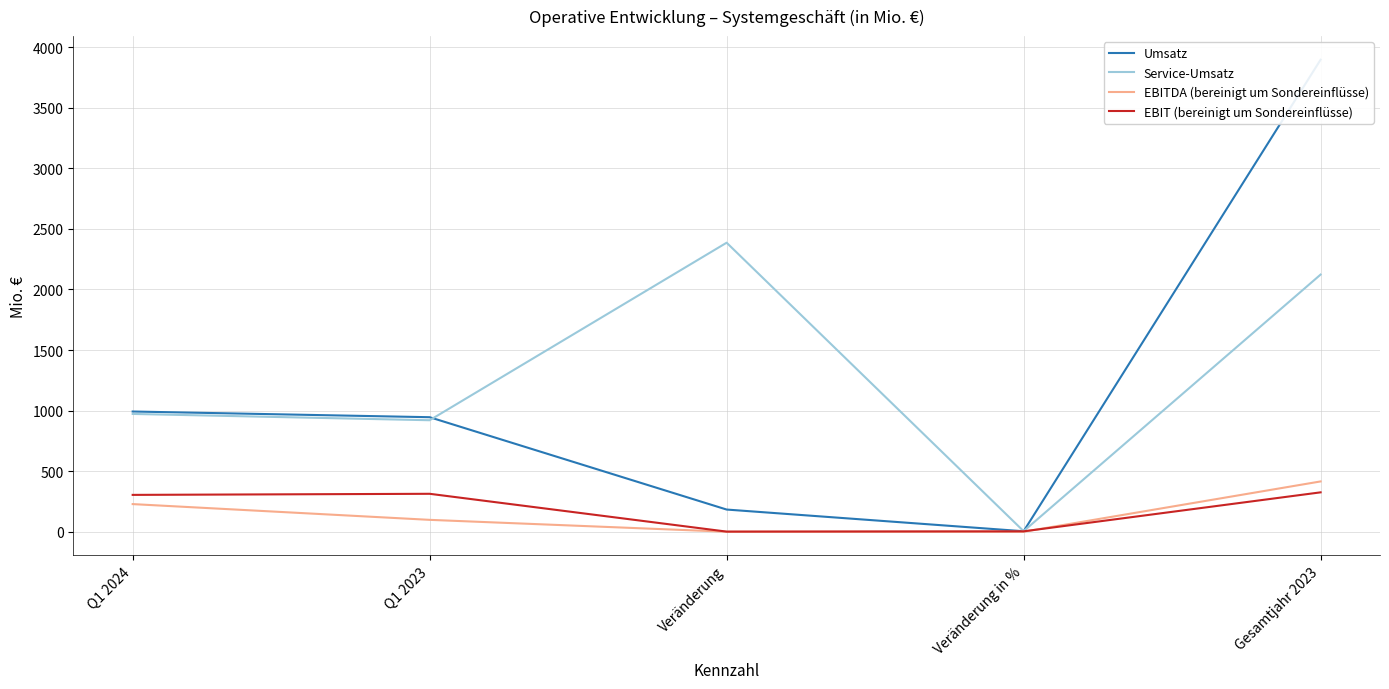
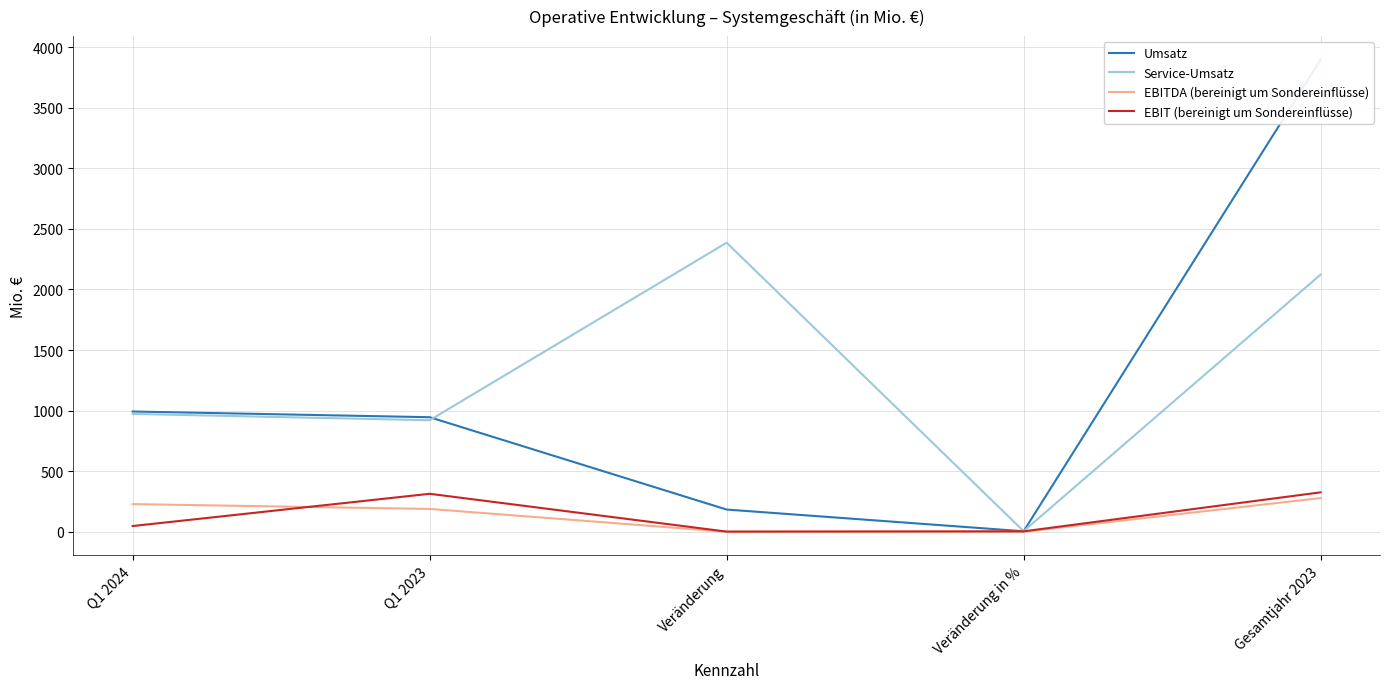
EBIT (bereinigt um Sondereinflüsse), Q1 2024: 310 -> 50
EBITDA (bereinigt um Sondereinflüsse), Q1 2023: 100 -> 190
EBITDA (bereinigt um Sondereinflüsse), Gesamtjahr 2023: 420 -> 280
